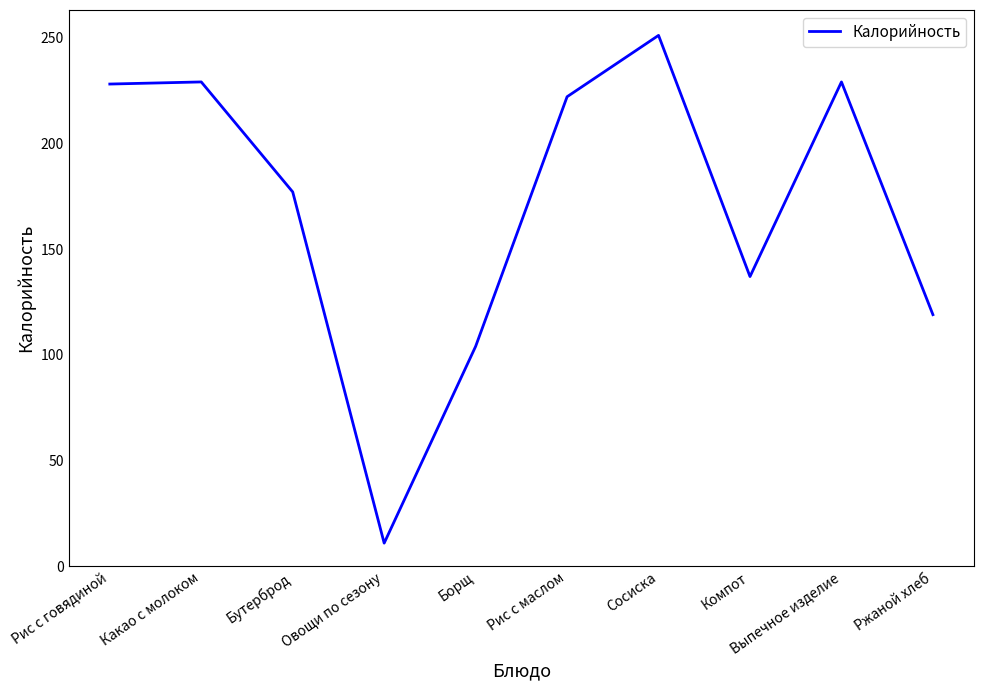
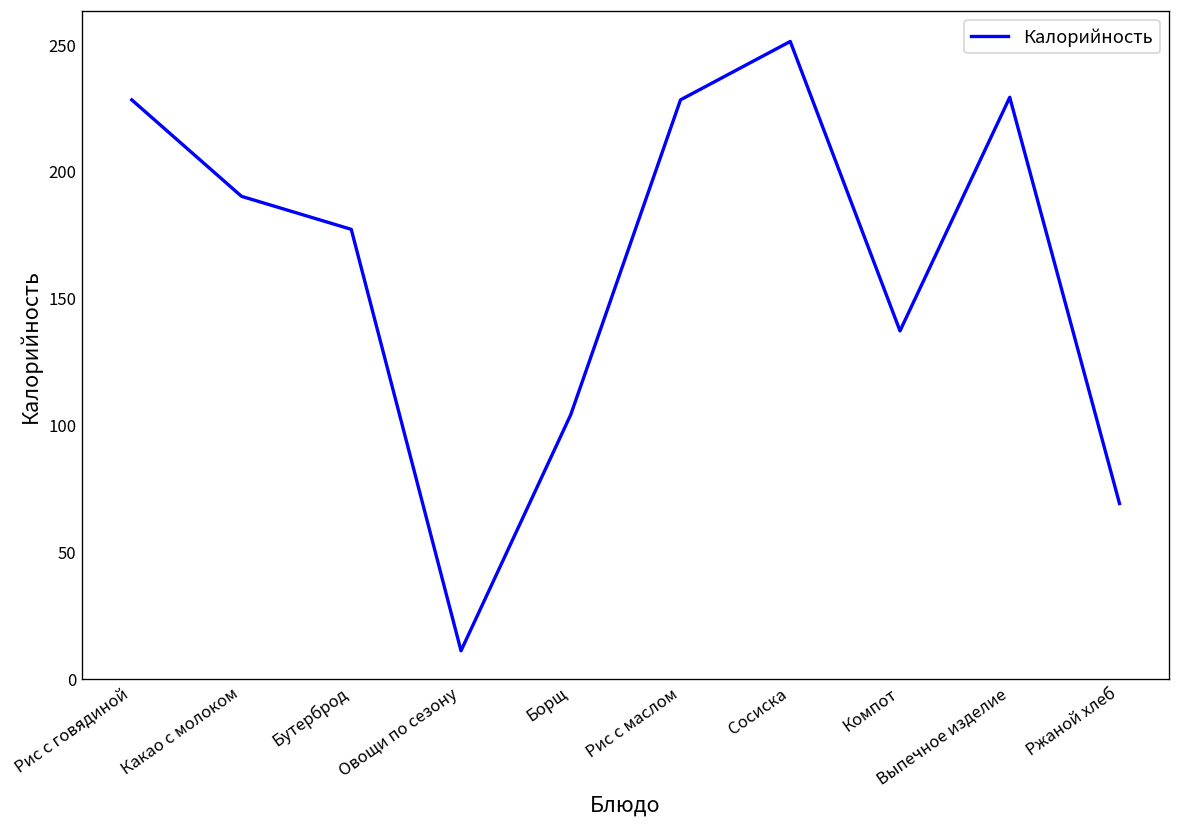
Какао с молоком: 229 -> 190
Рис с маслом: 222 -> 228
Ржаной хлеб: 119 -> 69
